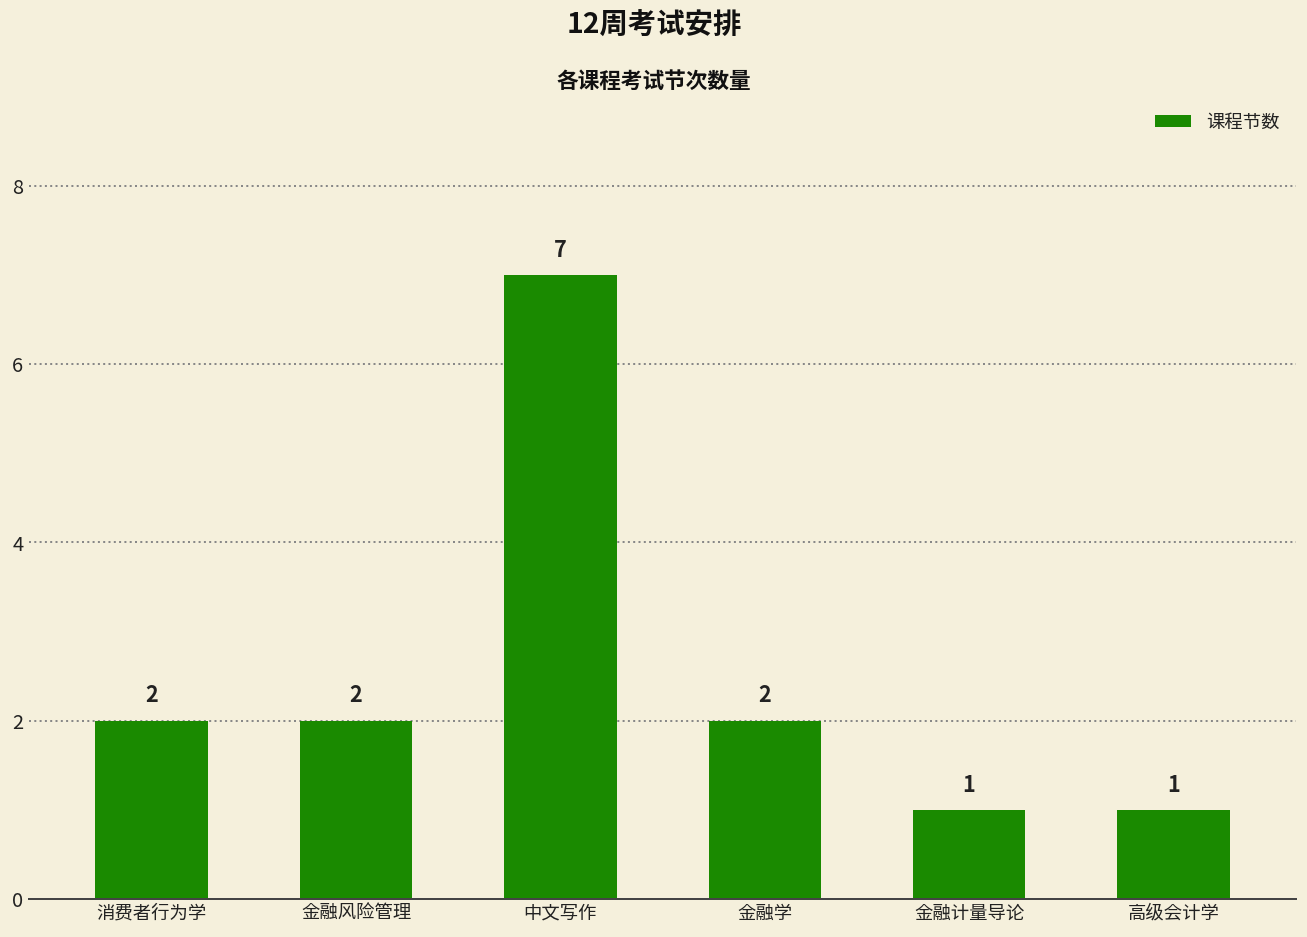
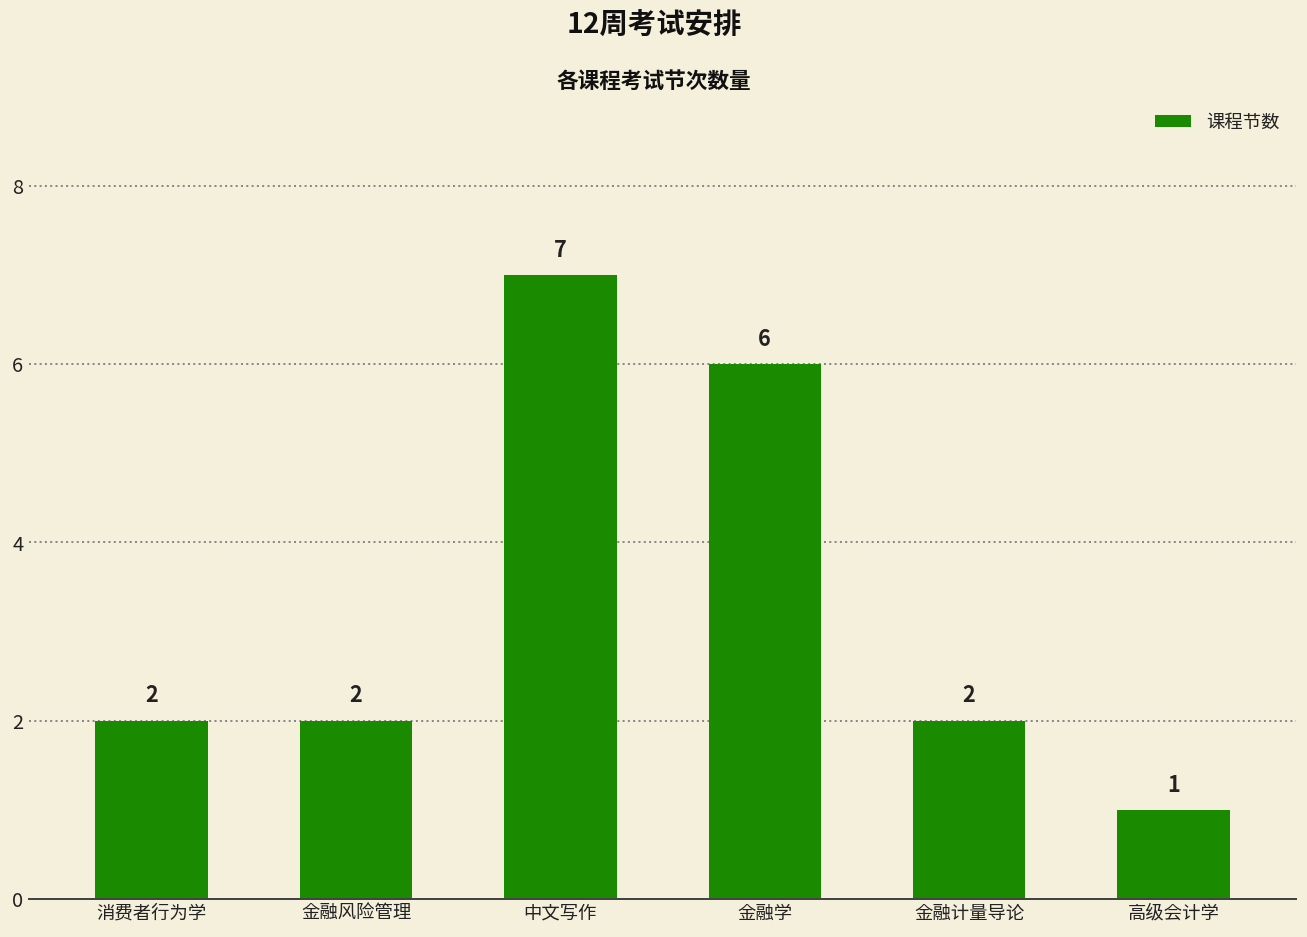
金融学: 2 -> 6
金融计量导论: 1 -> 2
